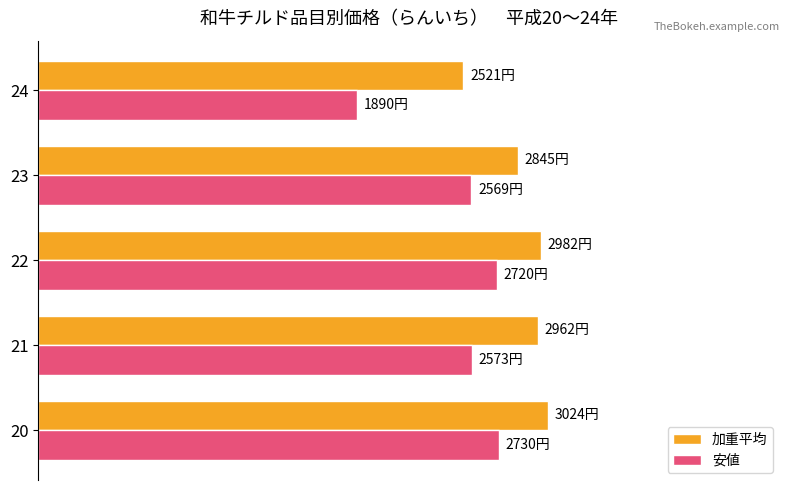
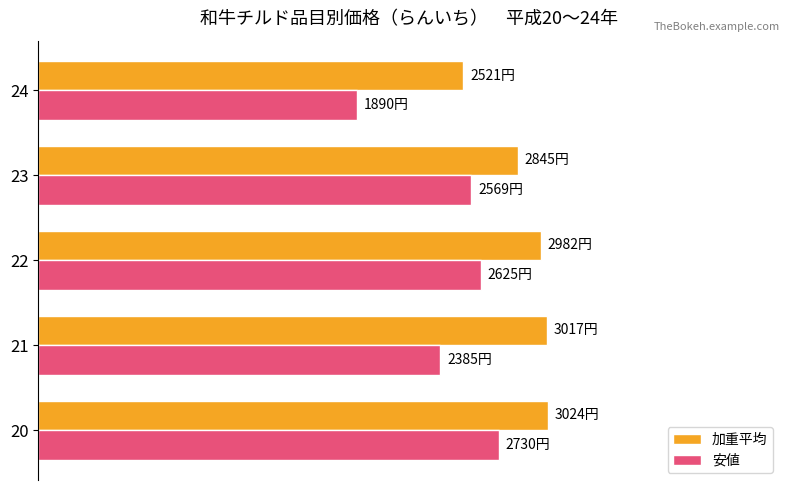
安値, 22: 2720円 -> 2625円
加重平均, 21: 2962円 -> 3017円
安値, 21: 2573円 -> 2385円
